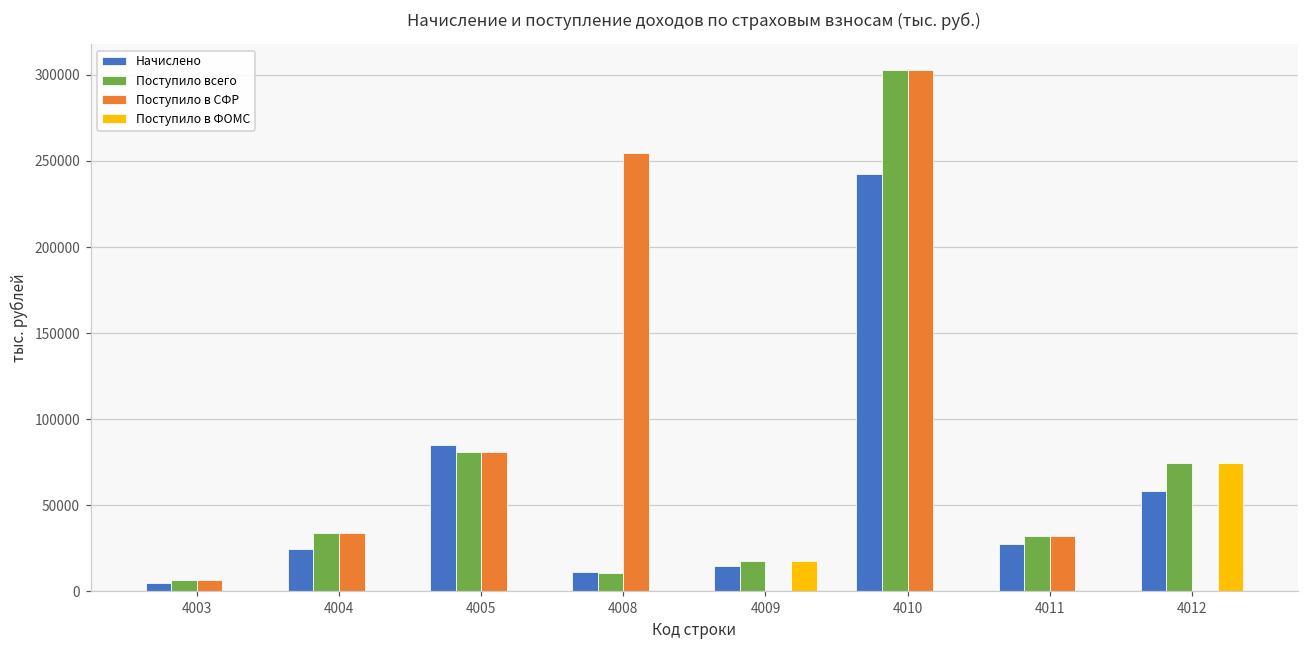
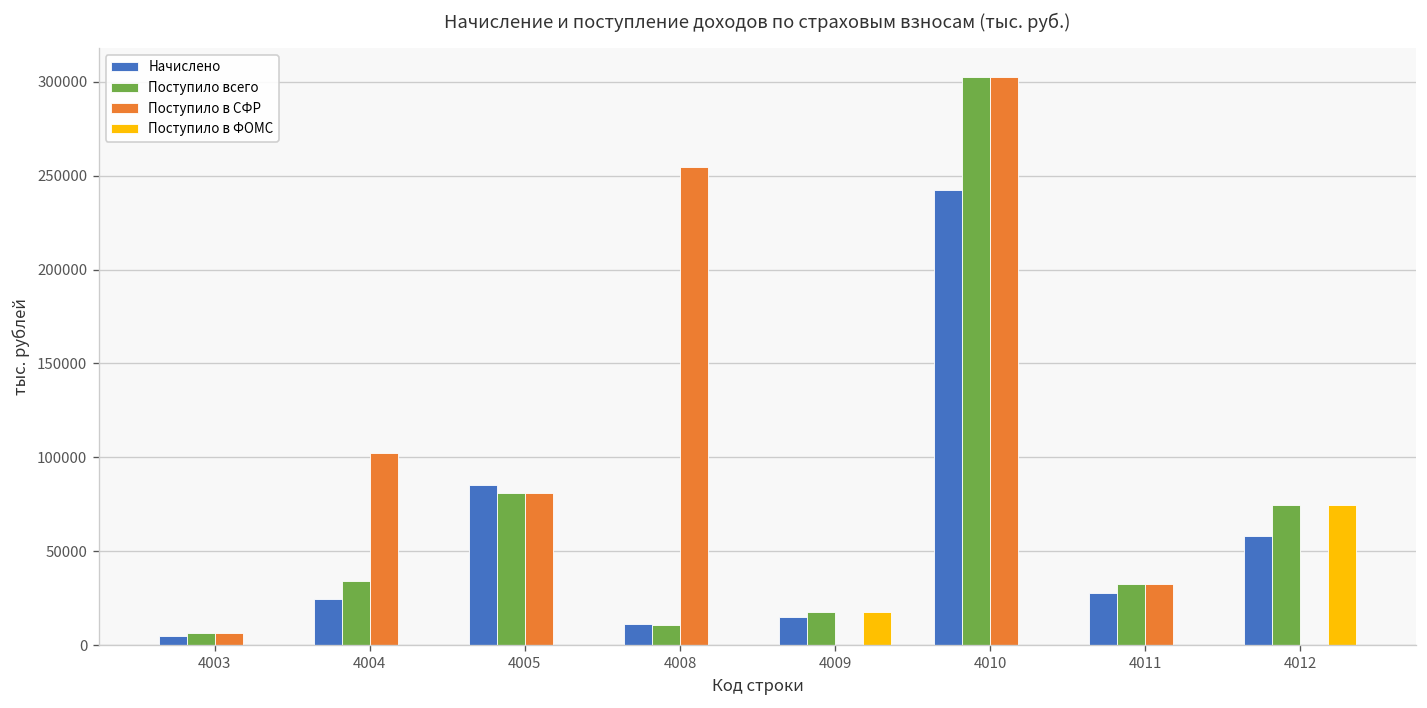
Поступило в СФР, 4004: 34000 -> 102000
